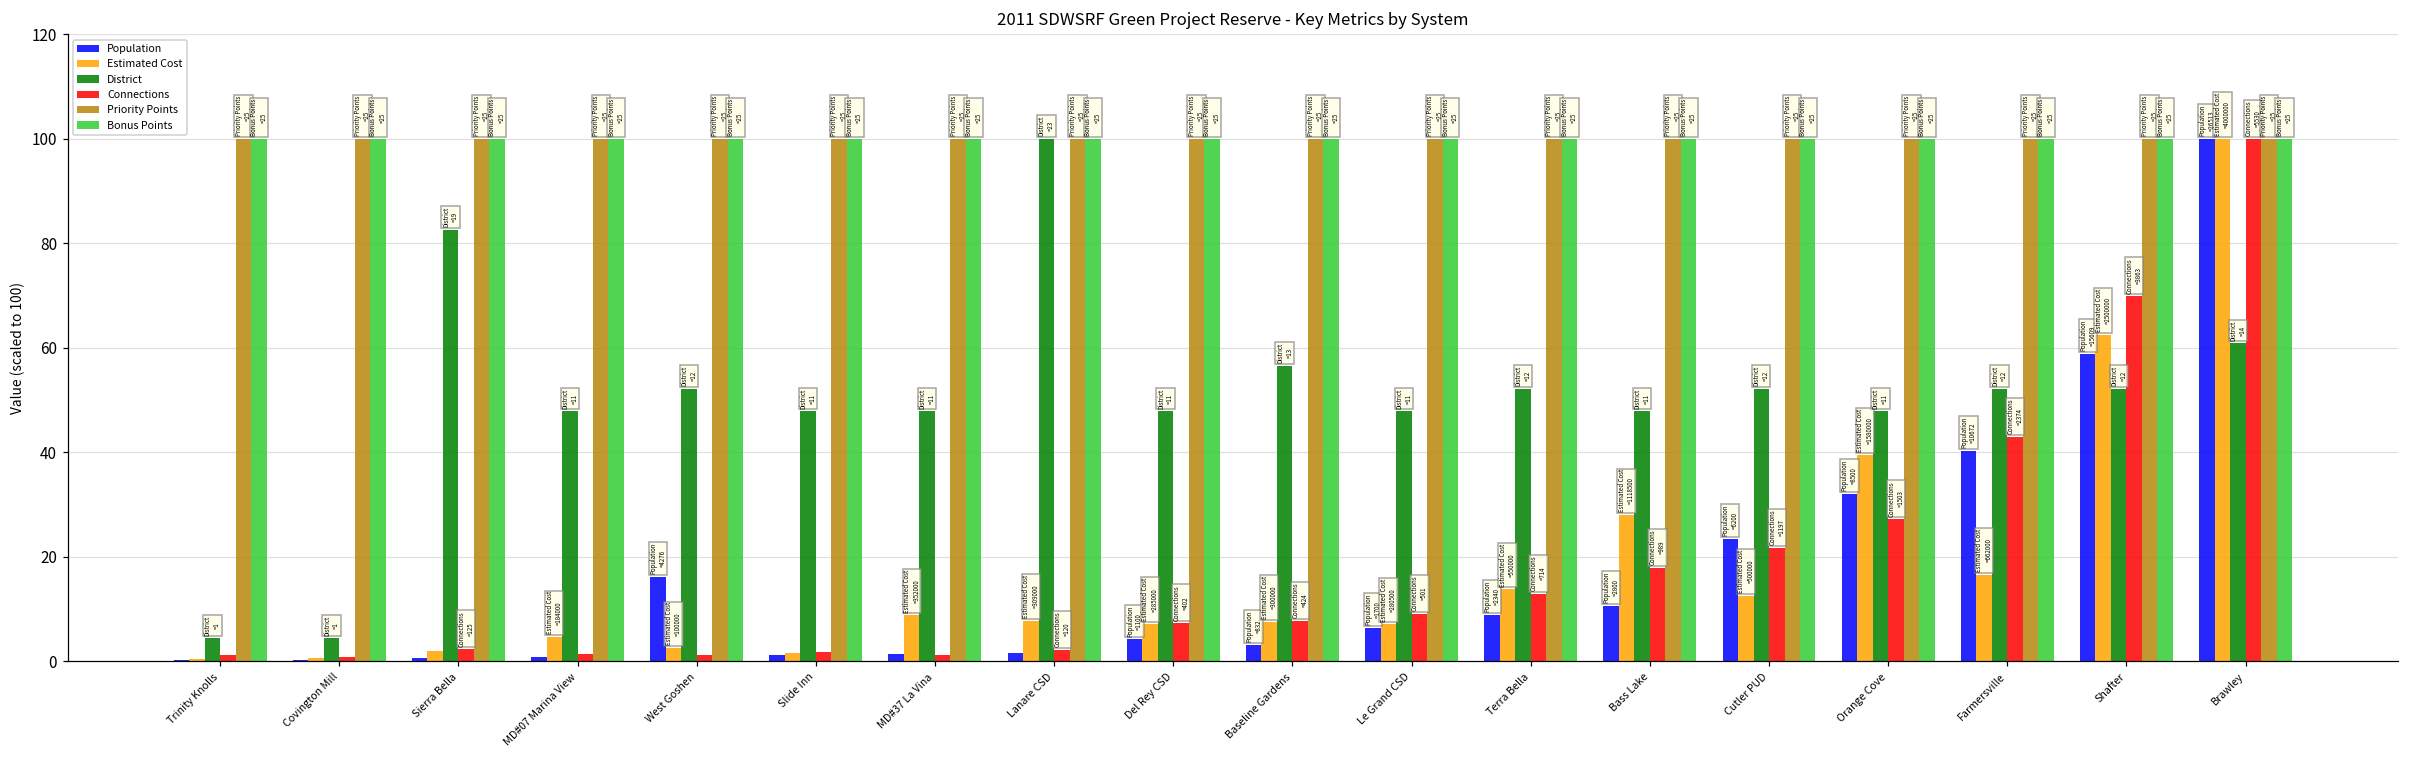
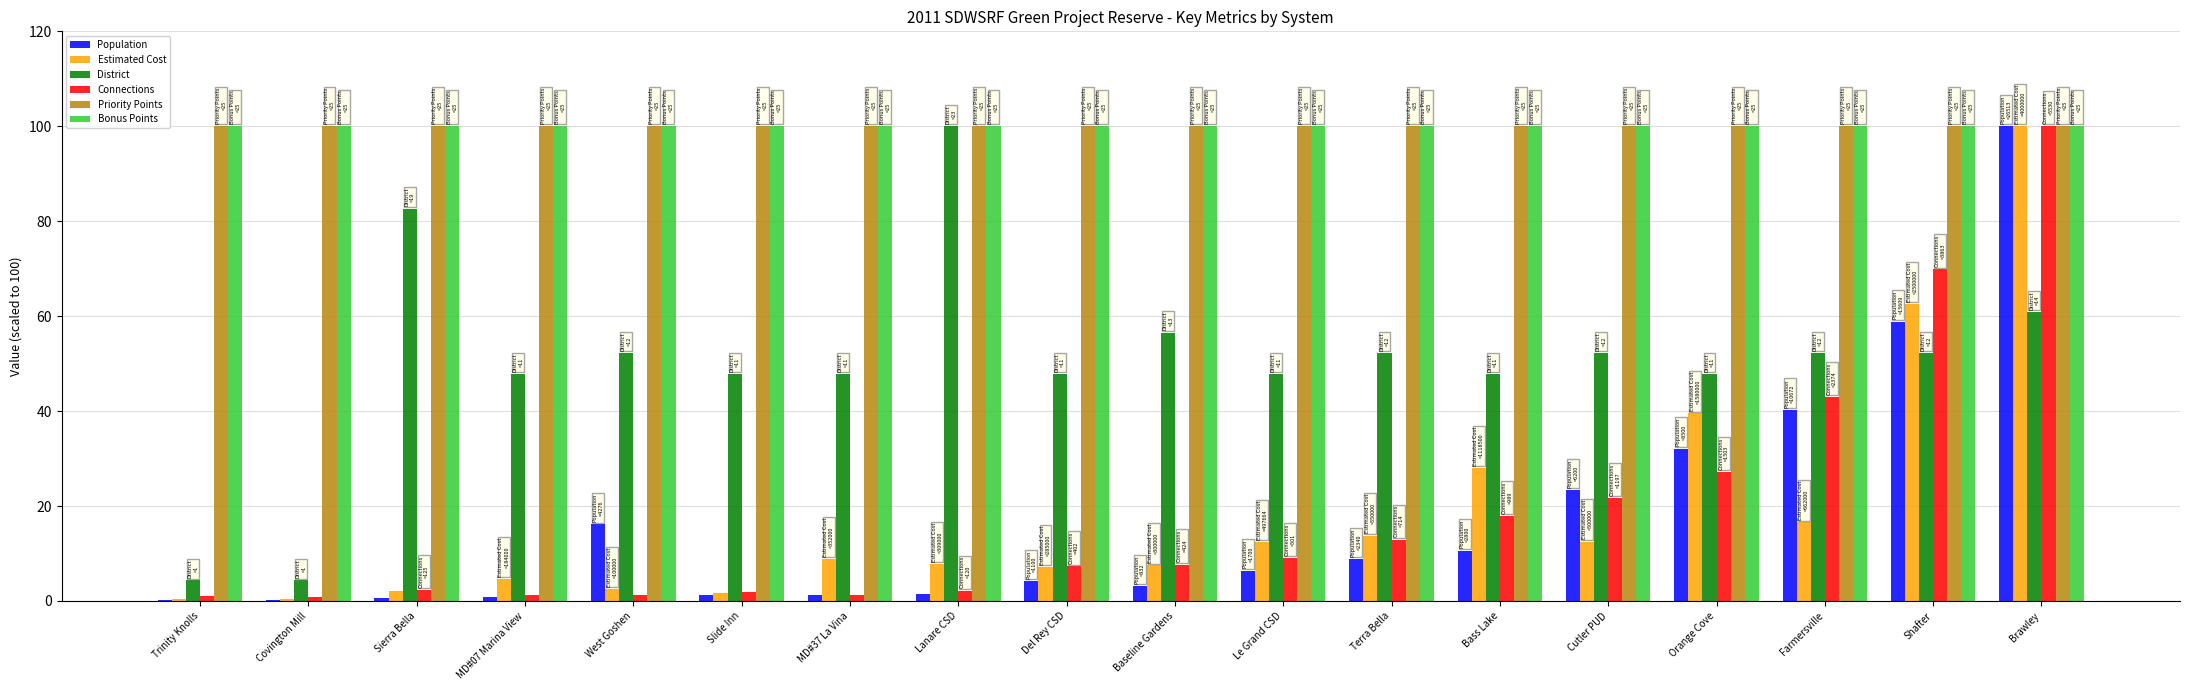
Estimated Cost, Le Grand CSD: 280500 -> 497664
